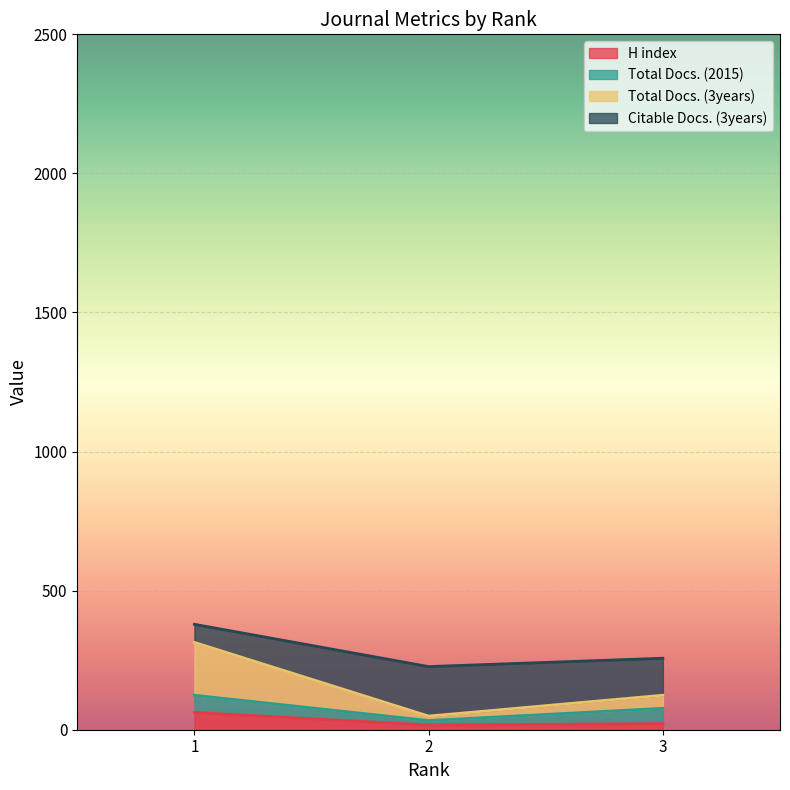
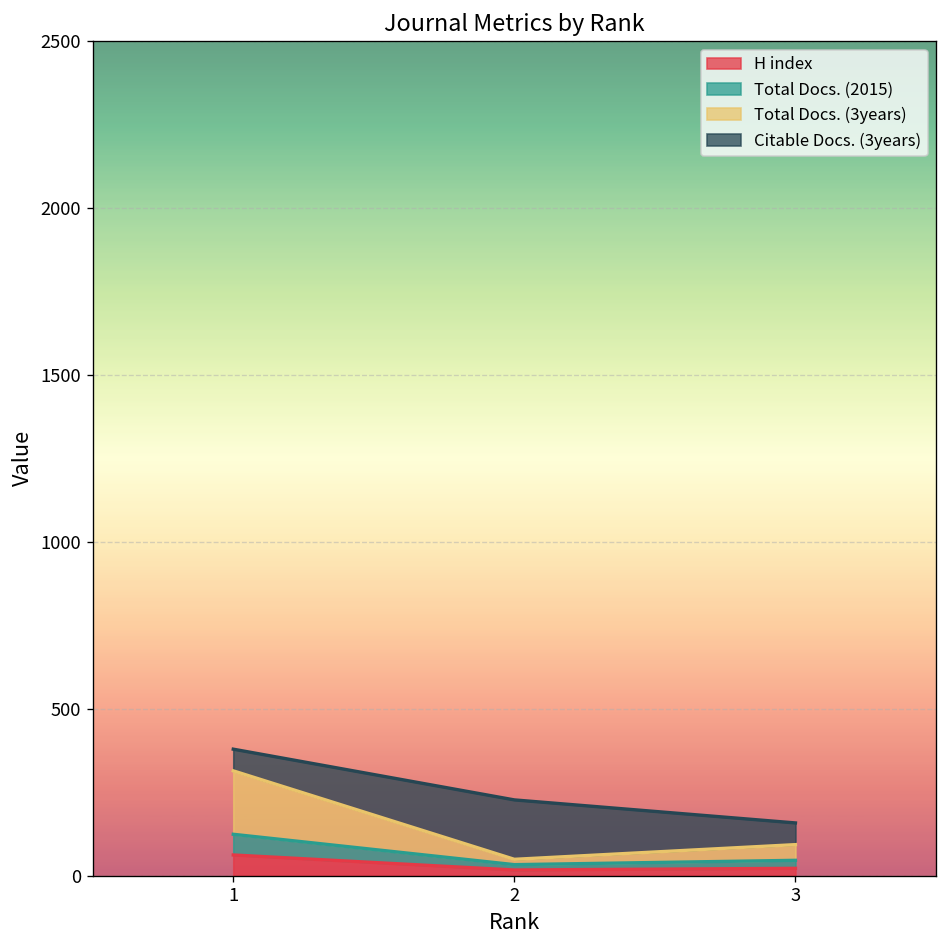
Total Docs. (2015), 3: 60 -> 20
Citable Docs. (3years), 3: 130 -> 70
